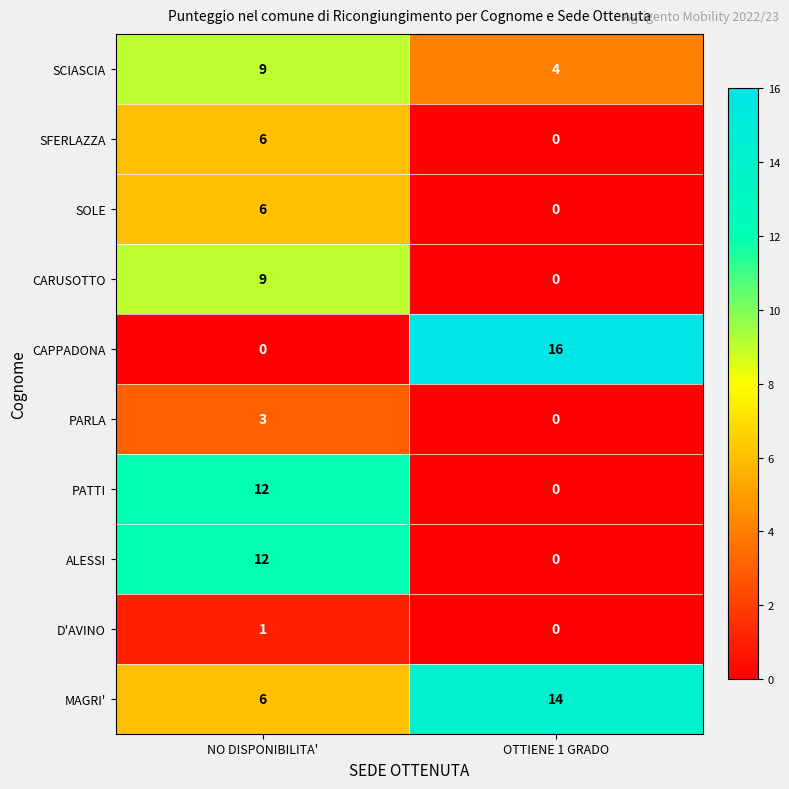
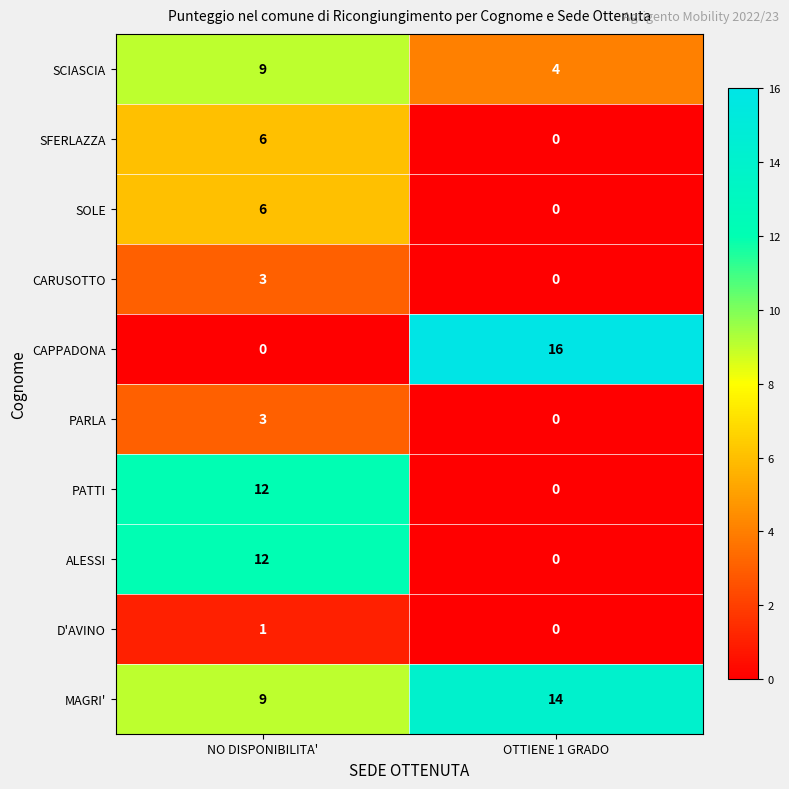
CARUSOTTO, NO DISPONIBILITA': 9 -> 3
MAGRI', NO DISPONIBILITA': 6 -> 9
